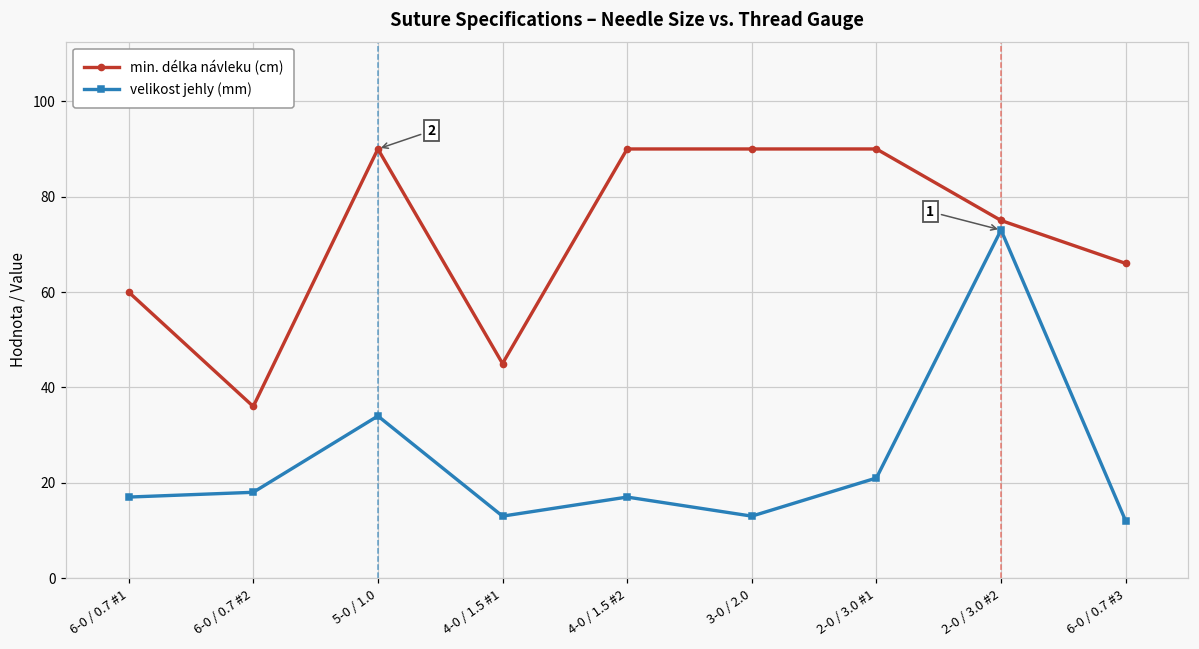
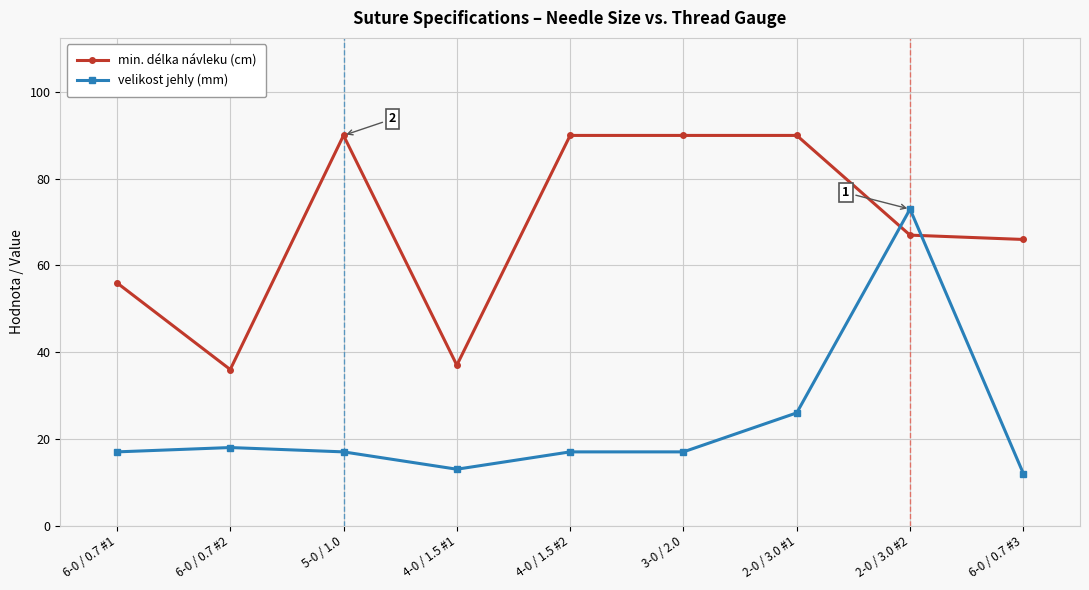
min. délka návleku (cm), 6-0 / 0.7 #1: 60 -> 56
velikost jehly (mm), 5-0 / 1.0: 34 -> 17
min. délka návleku (cm), 4-0 / 1.5 #1: 45 -> 37
velikost jehly (mm), 3-0 / 2.0: 13 -> 17
velikost jehly (mm), 2-0 / 3.0 #1: 21 -> 26
min. délka návleku (cm), 2-0 / 3.0 #2: 75 -> 67
